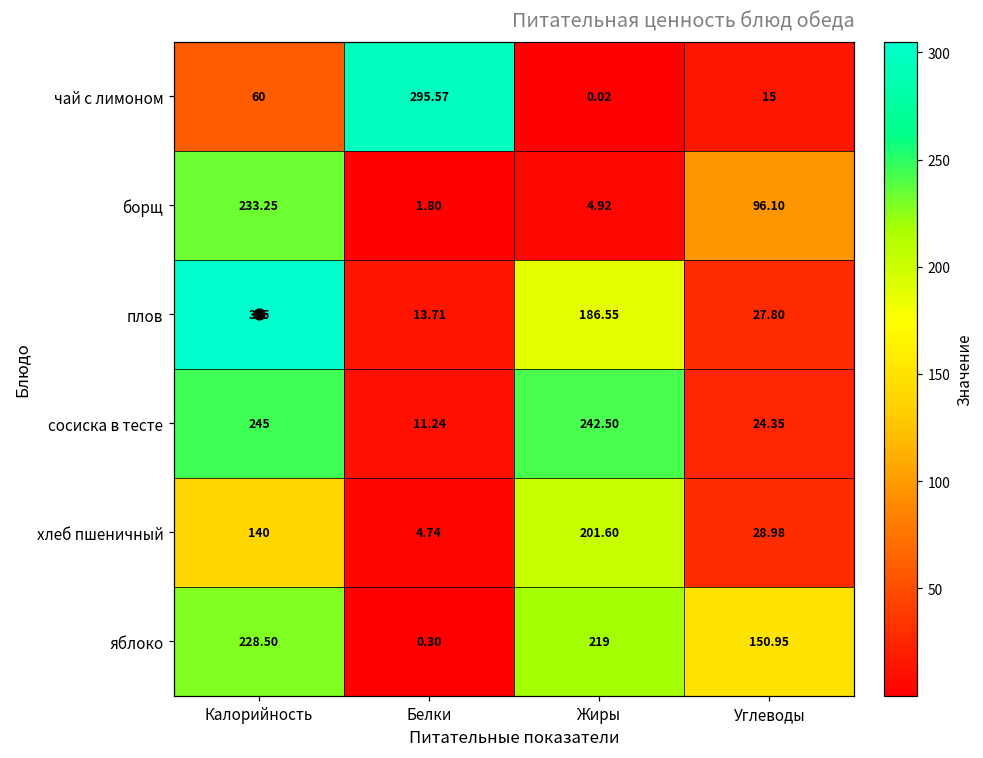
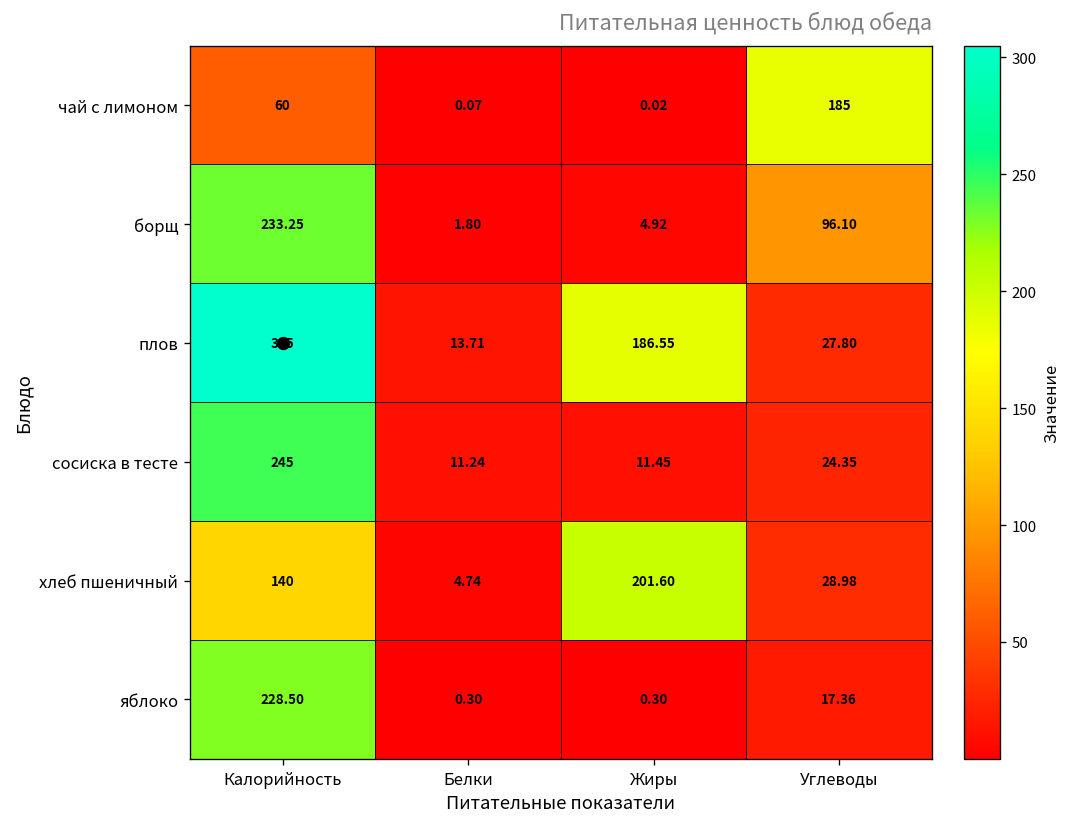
чай с лимоном, Белки: 295.57 -> 0.07
чай с лимоном, Углеводы: 15 -> 185
сосиска в тесте, Жиры: 242.50 -> 11.45
яблоко, Жиры: 219 -> 0.30
яблоко, Углеводы: 150.95 -> 17.36
